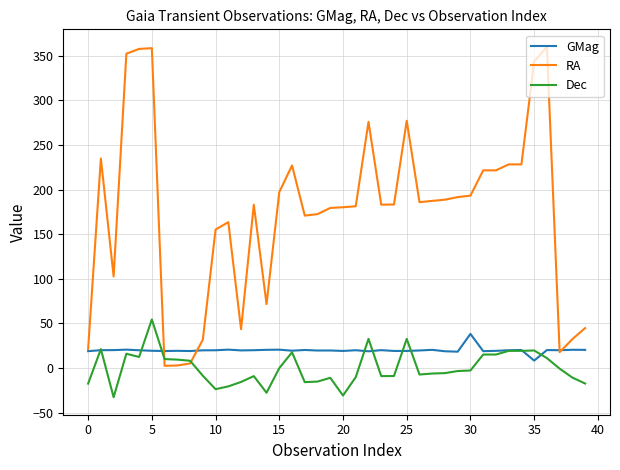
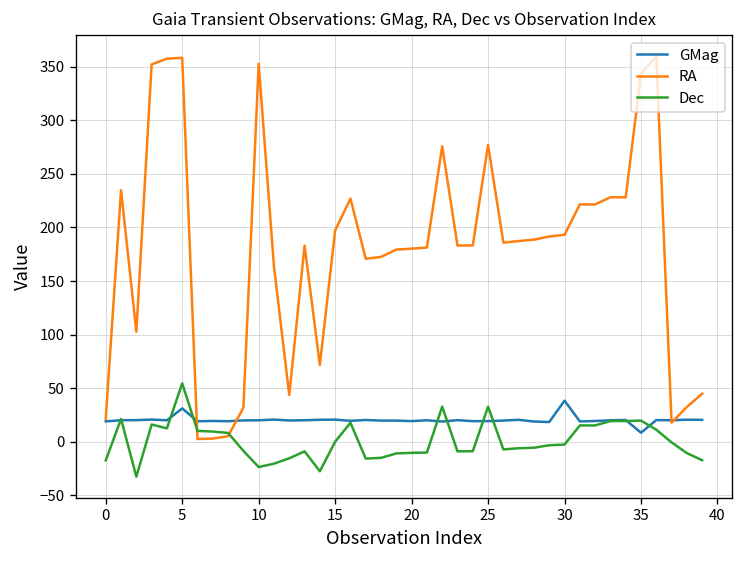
GMag, 5: 20 -> 30
RA, 10: 160 -> 350
Dec, 20: -30 -> -10
